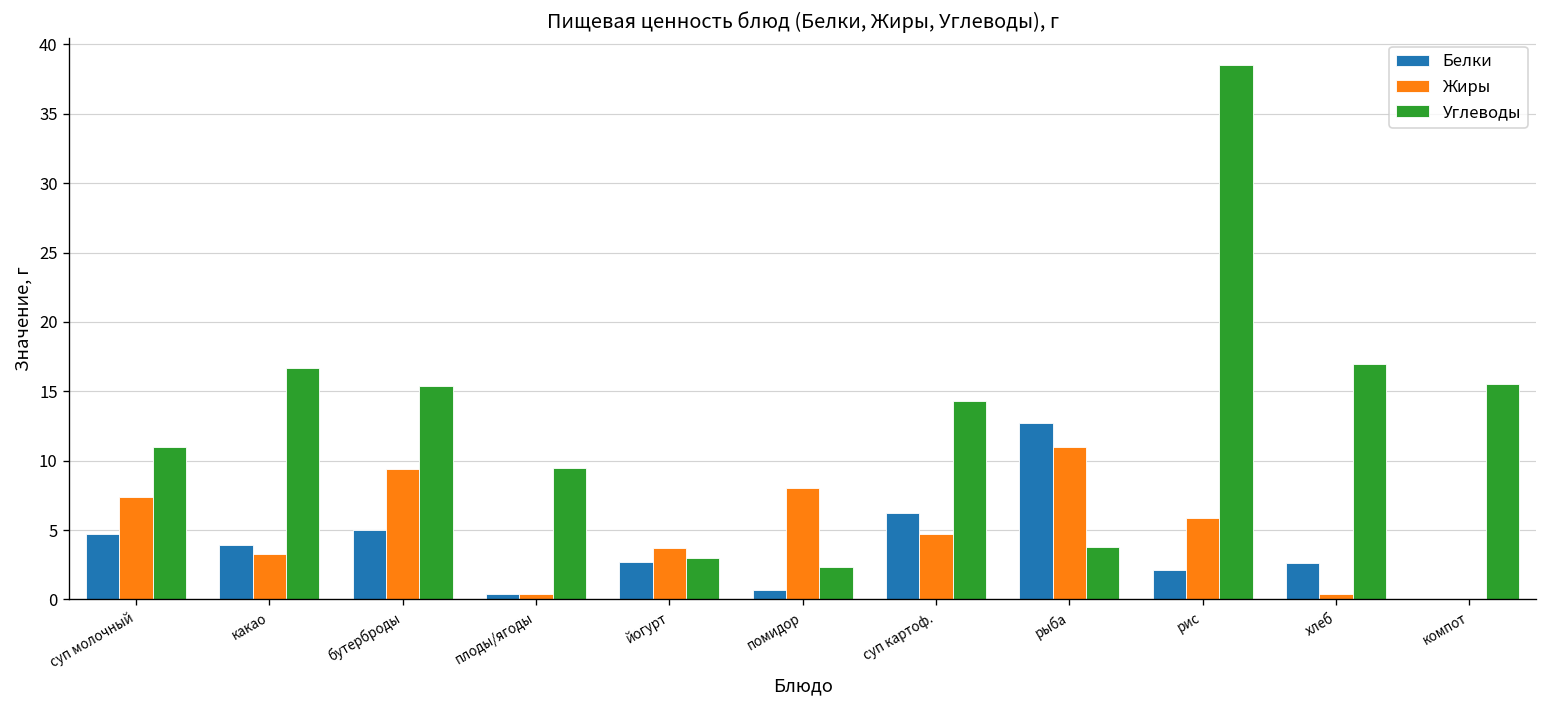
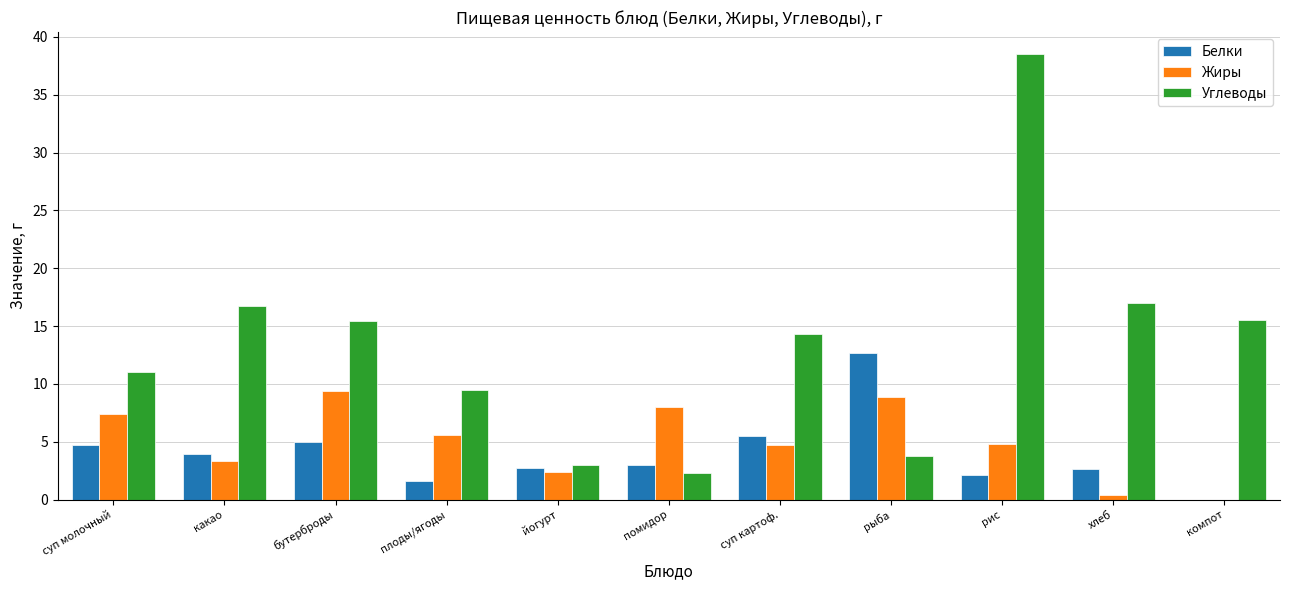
Белки, плоды/ягоды: 0.4 -> 1.6
Жиры, плоды/ягоды: 0.4 -> 5.6
Жиры, йогурт: 3.7 -> 2.4
Белки, помидор: 0.7 -> 3.0
Белки, суп картоф.: 6.2 -> 5.5
Жиры, рыба: 11.0 -> 8.9
Жиры, рис: 5.9 -> 4.8
